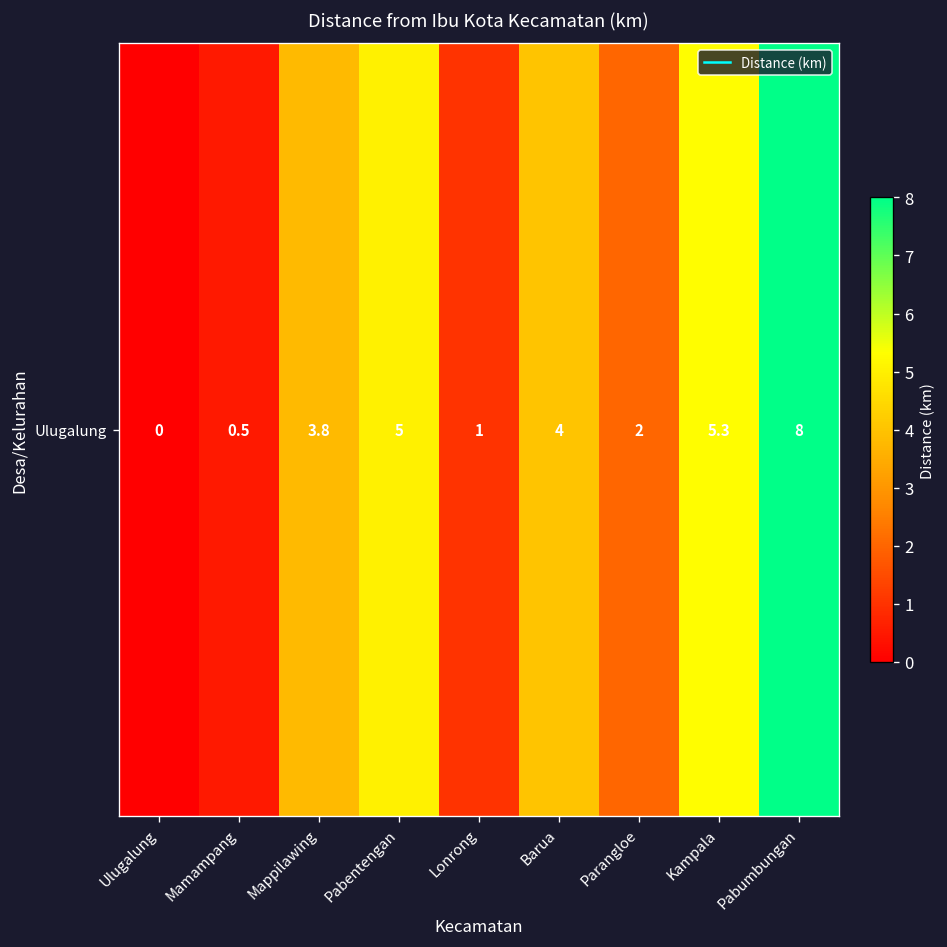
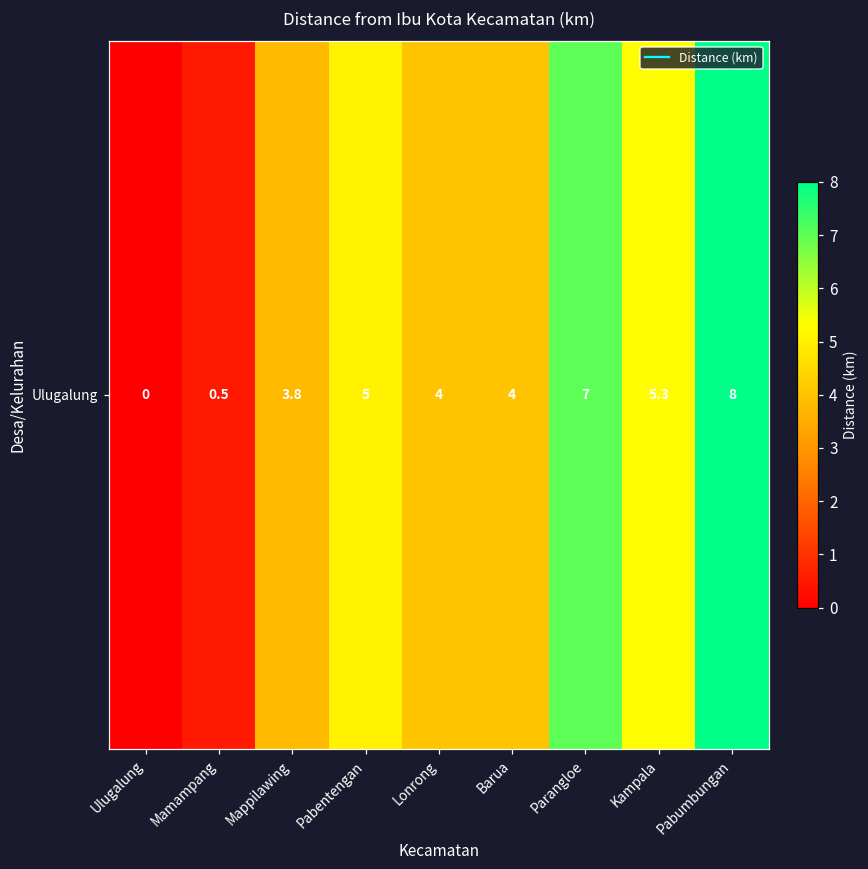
Ulugalung, Lonrong: 1 -> 4
Ulugalung, Parangloe: 2 -> 7
